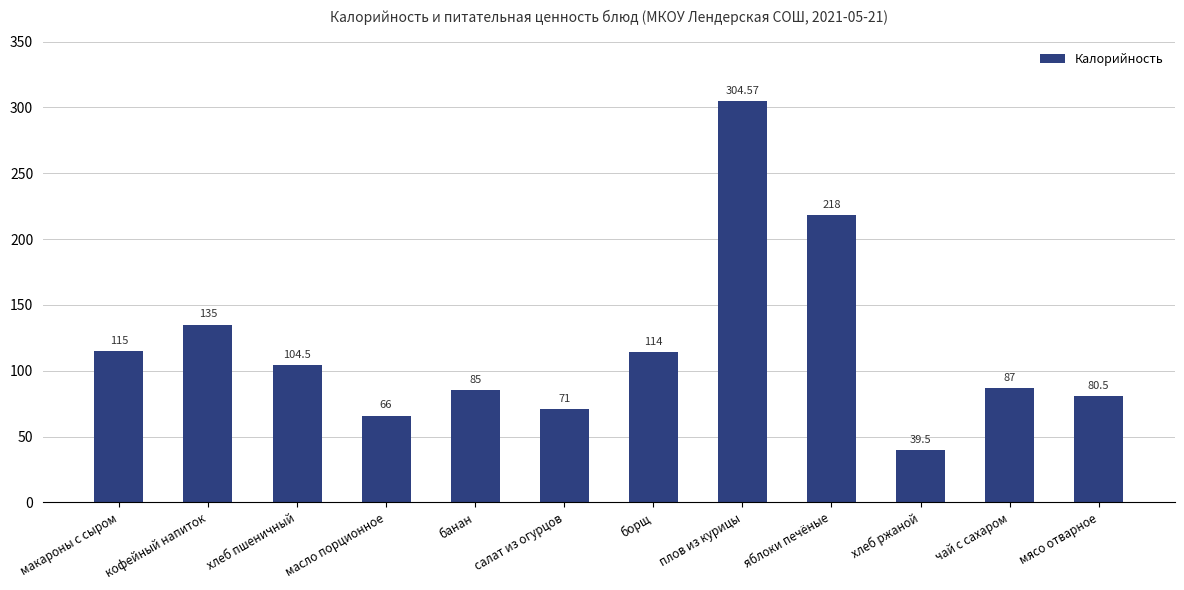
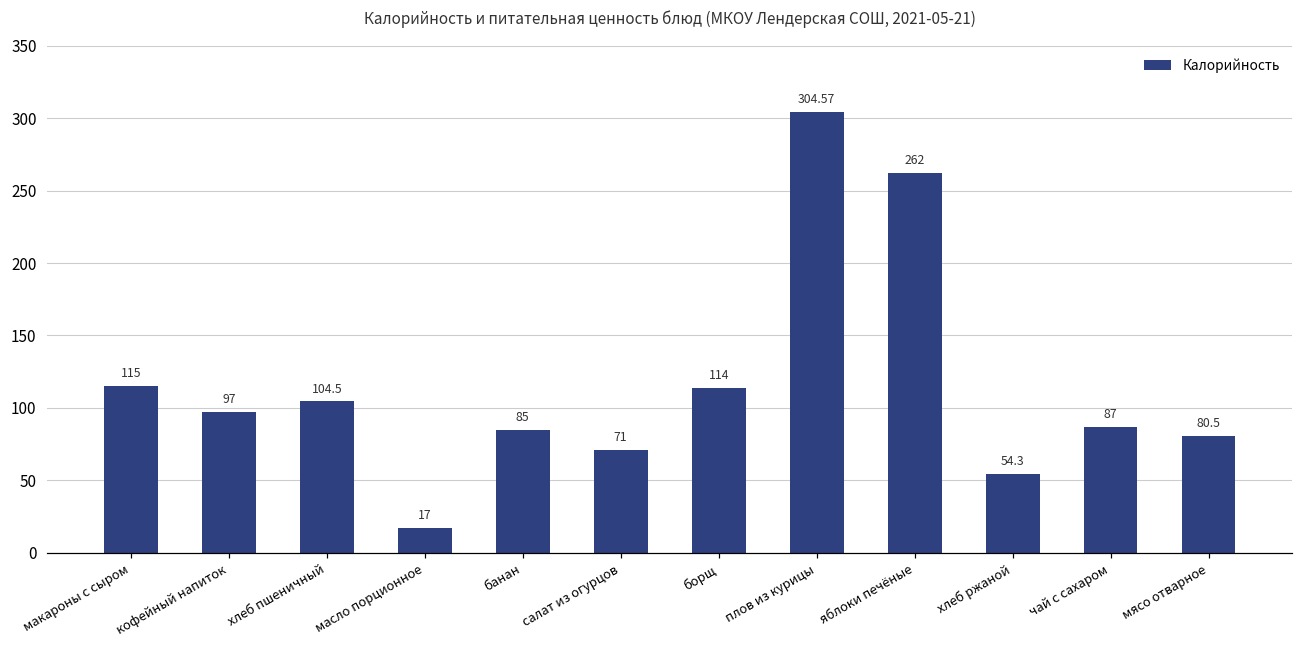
кофейный напиток: 135 -> 97
масло порционное: 66 -> 17
яблоки печёные: 218 -> 262
хлеб ржаной: 39.5 -> 54.3
